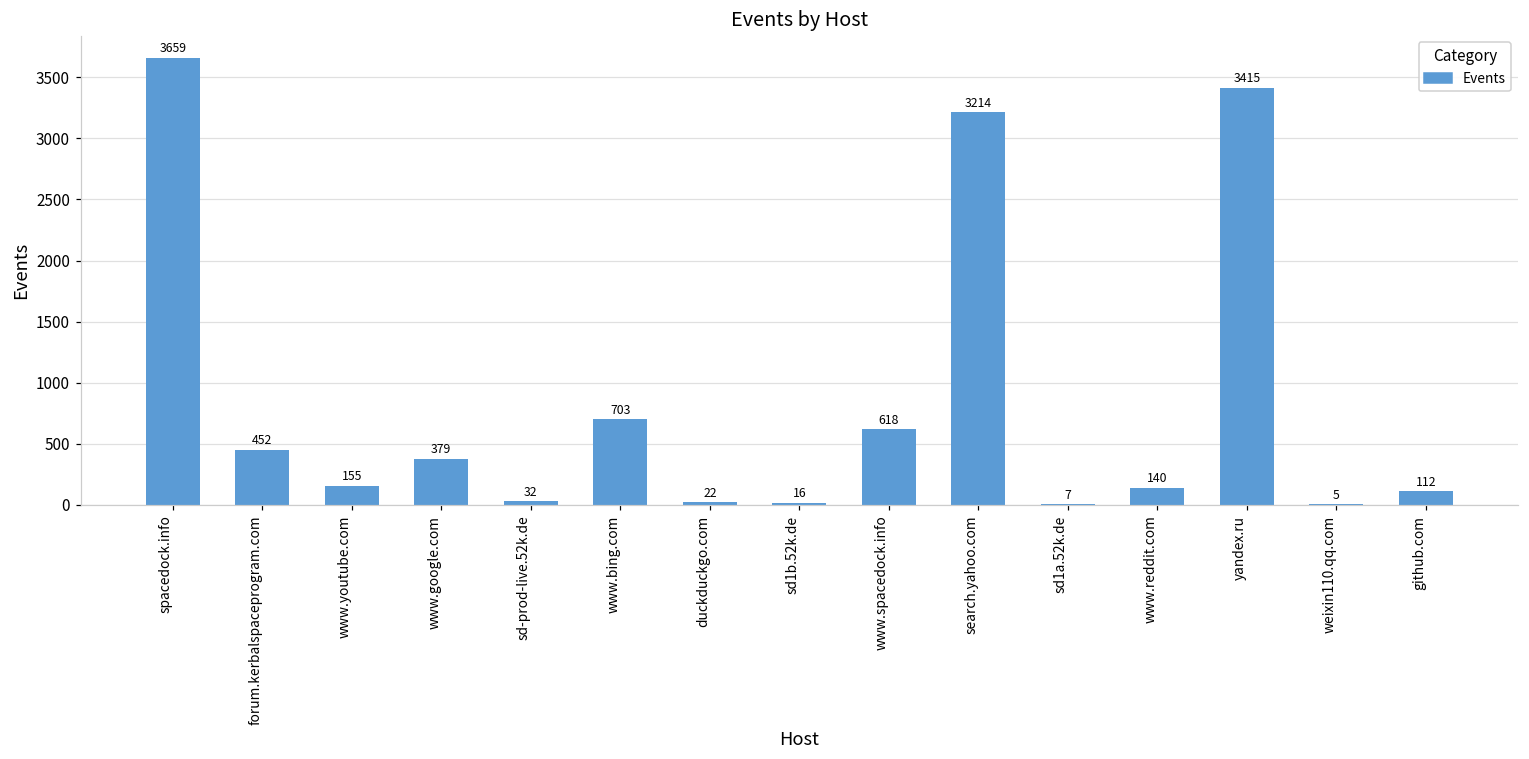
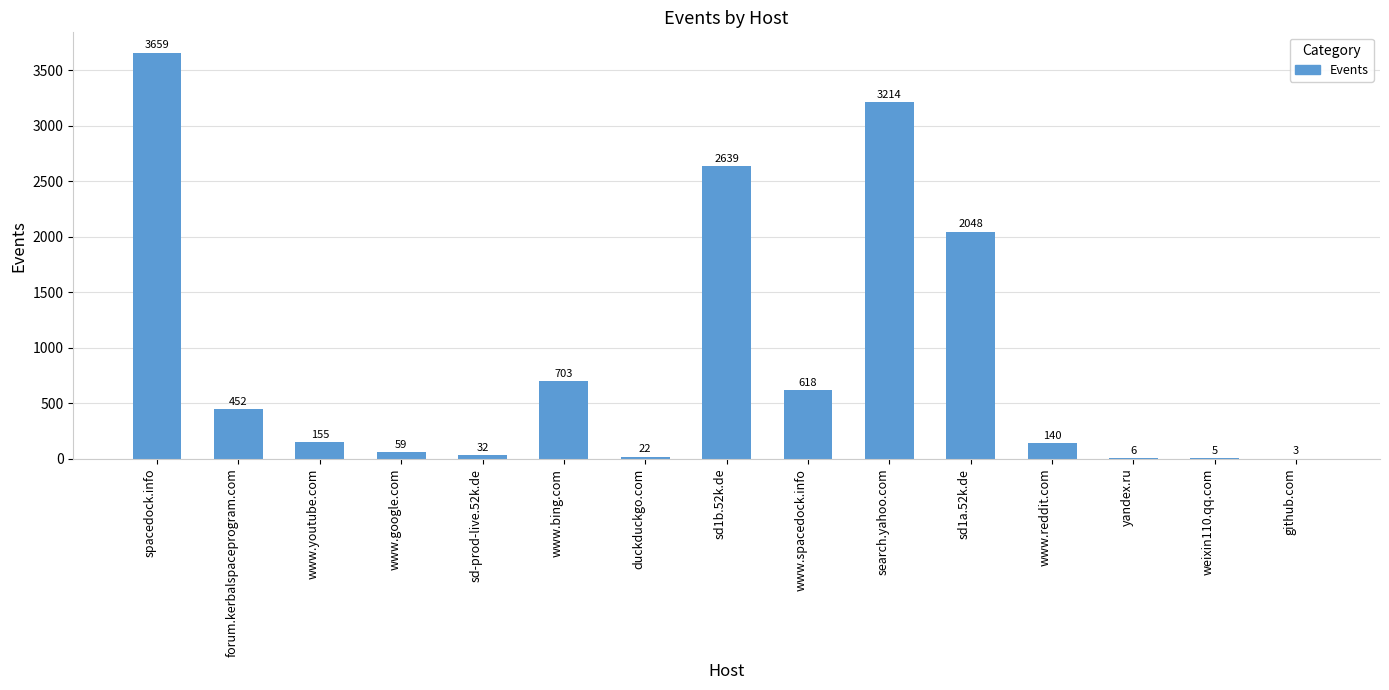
www.google.com: 379 -> 59
sd1b.52k.de: 16 -> 2639
sd1a.52k.de: 7 -> 2048
yandex.ru: 3415 -> 6
github.com: 112 -> 3
